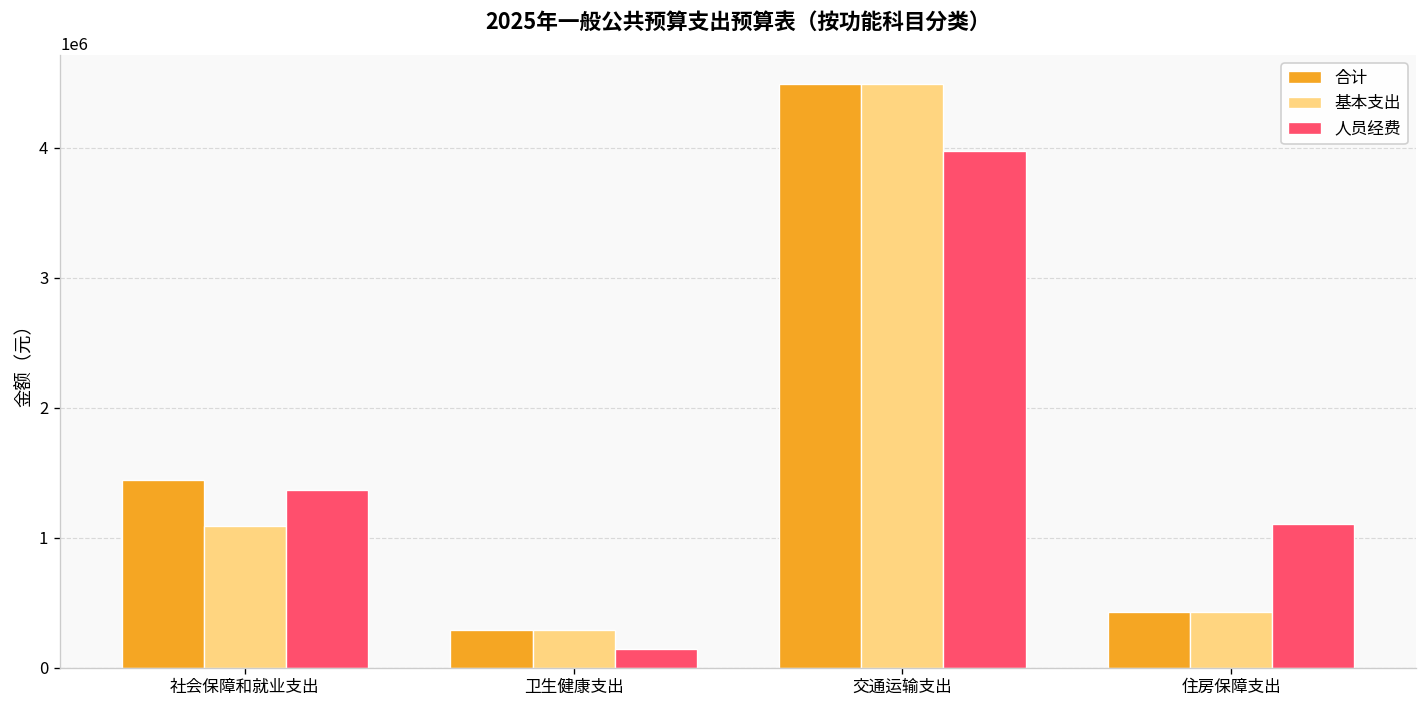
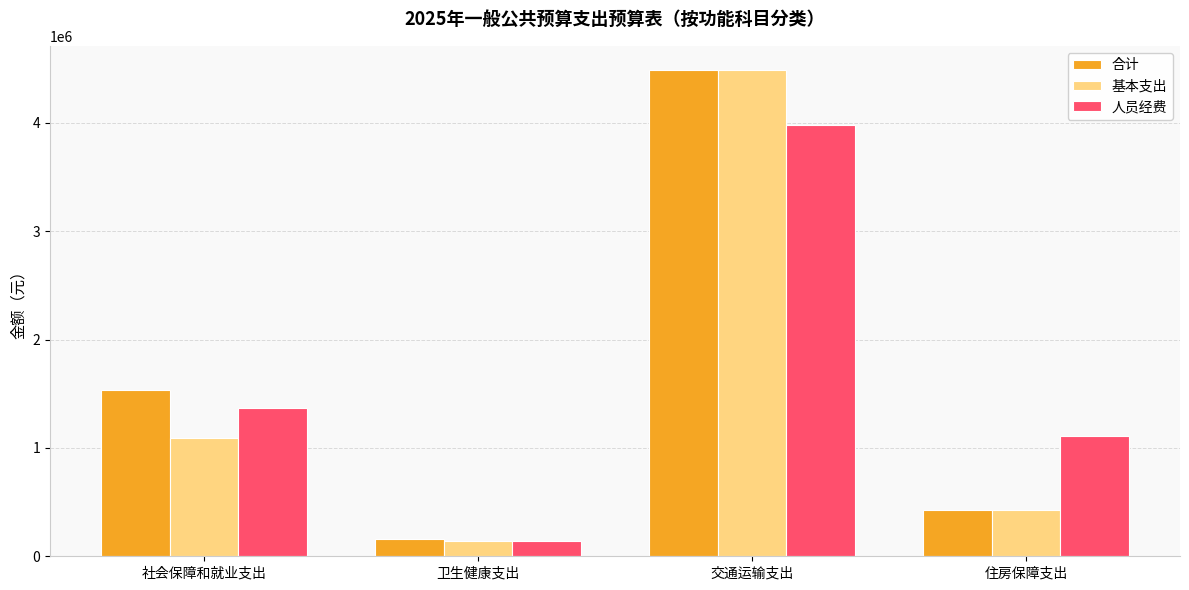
合计, 社会保障和就业支出: 1440000 -> 1530000
合计, 卫生健康支出: 290000 -> 160000
基本支出, 卫生健康支出: 290000 -> 140000
